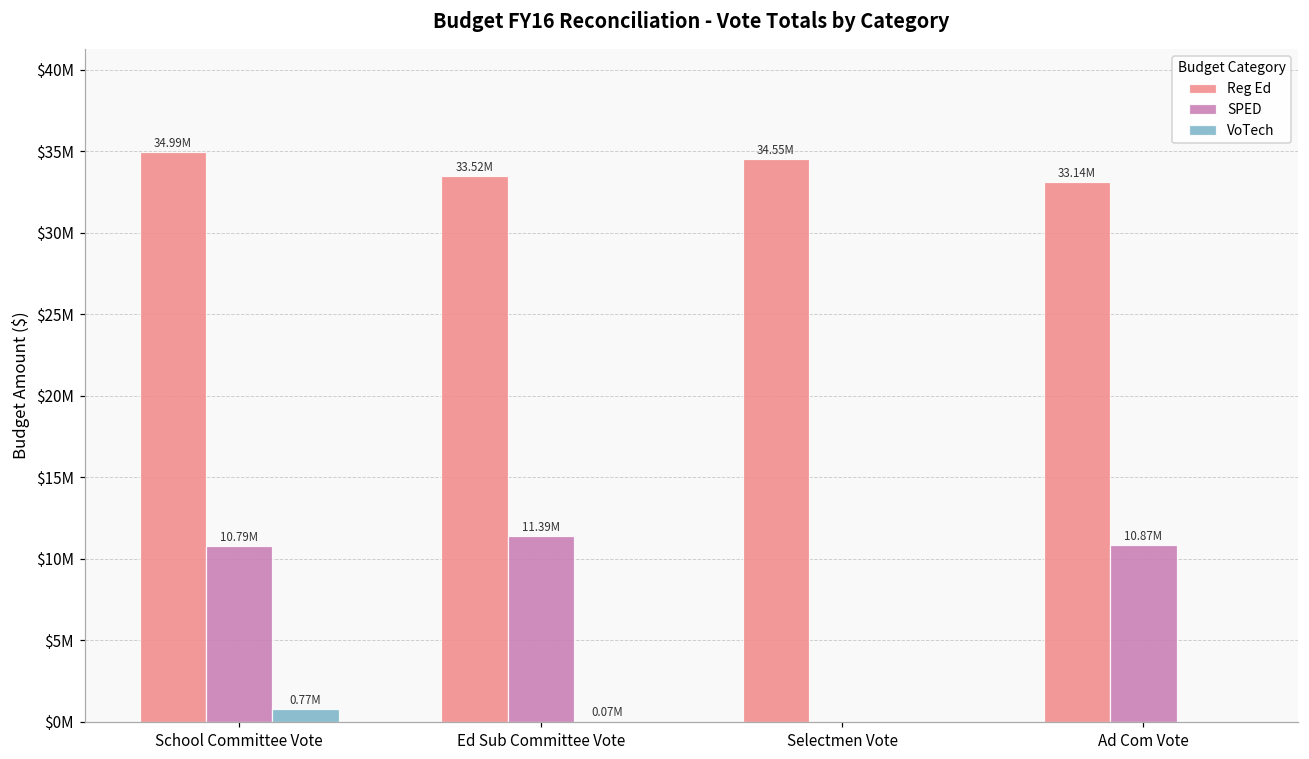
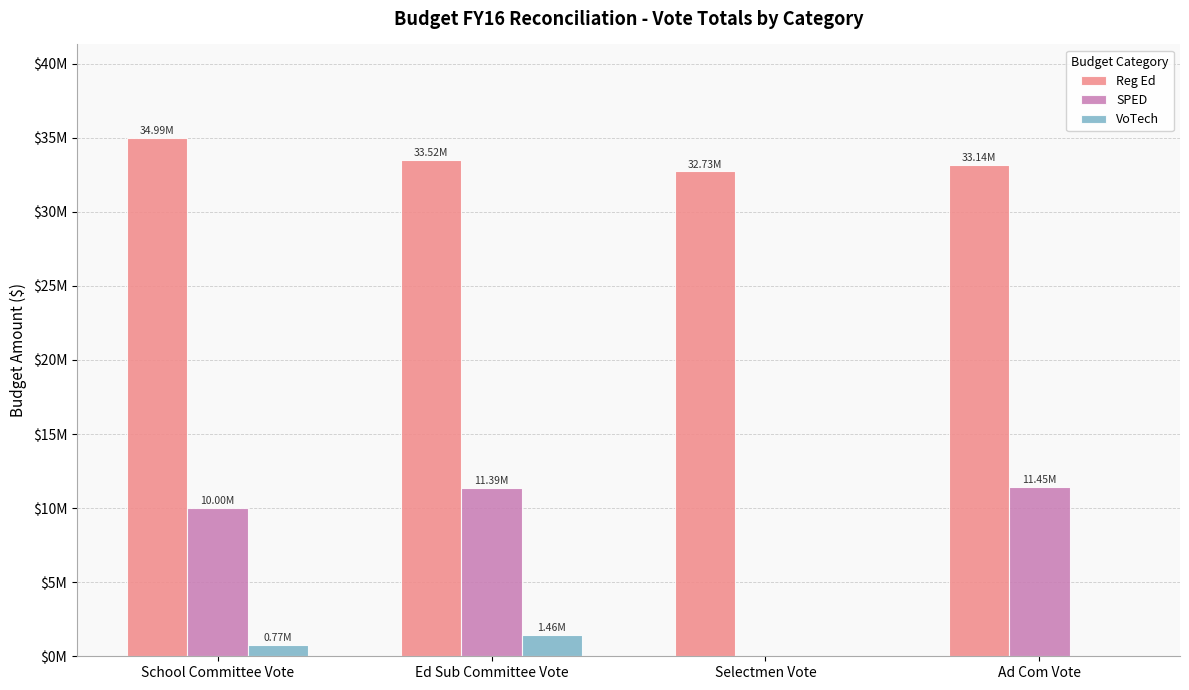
SPED, School Committee Vote: 10.79M -> 10.00M
VoTech, Ed Sub Committee Vote: 0.07M -> 1.46M
Reg Ed, Selectmen Vote: 34.55M -> 32.73M
SPED, Ad Com Vote: 10.87M -> 11.45M
